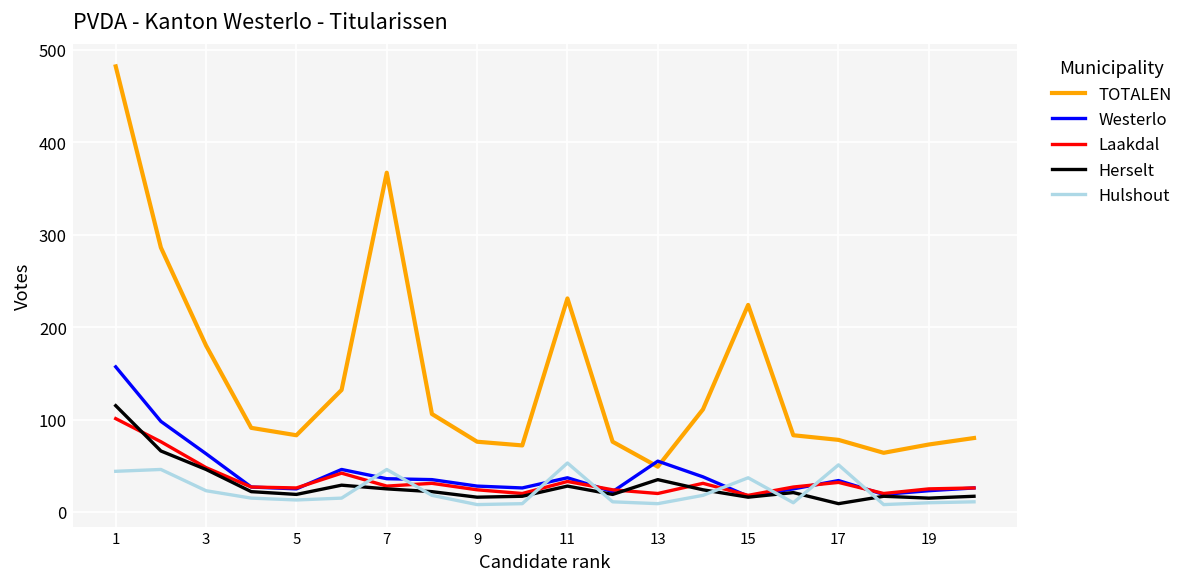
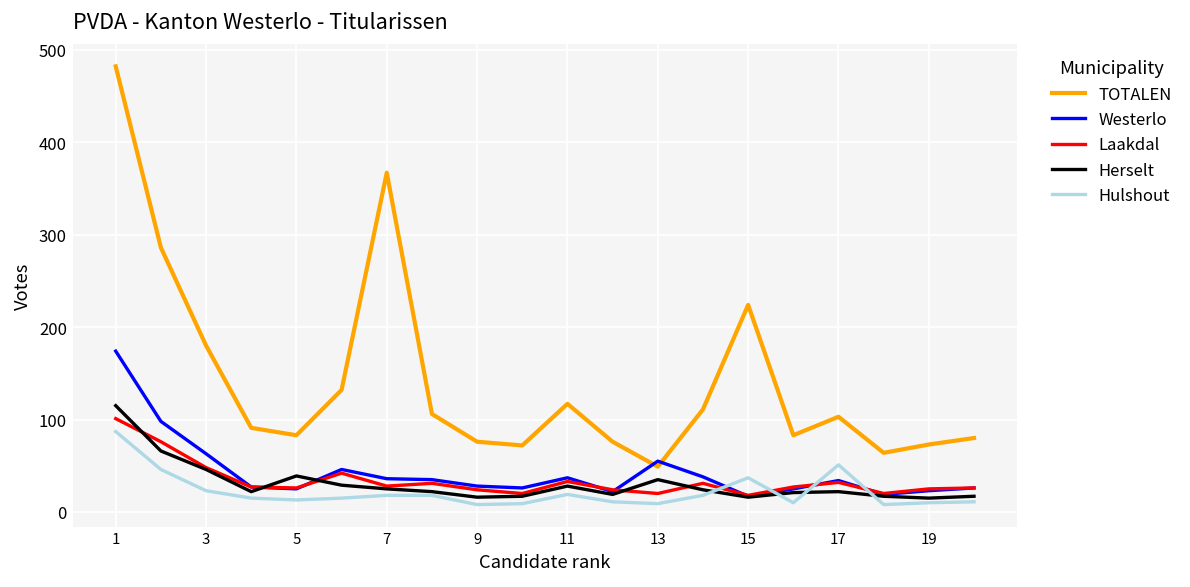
Westerlo, 1: 160 -> 170
Hulshout, 1: 40 -> 90
Herselt, 5: 20 -> 40
Hulshout, 7: 50 -> 20
TOTALEN, 11: 230 -> 120
Hulshout, 11: 50 -> 20
TOTALEN, 17: 80 -> 100
Herselt, 17: 10 -> 20
